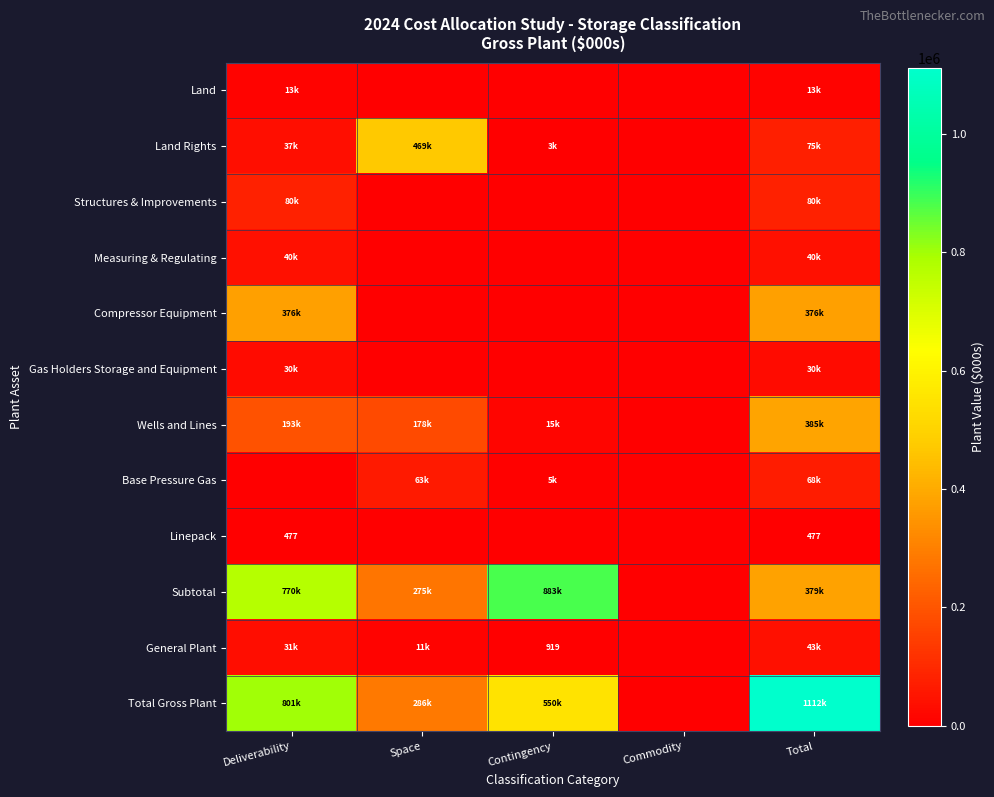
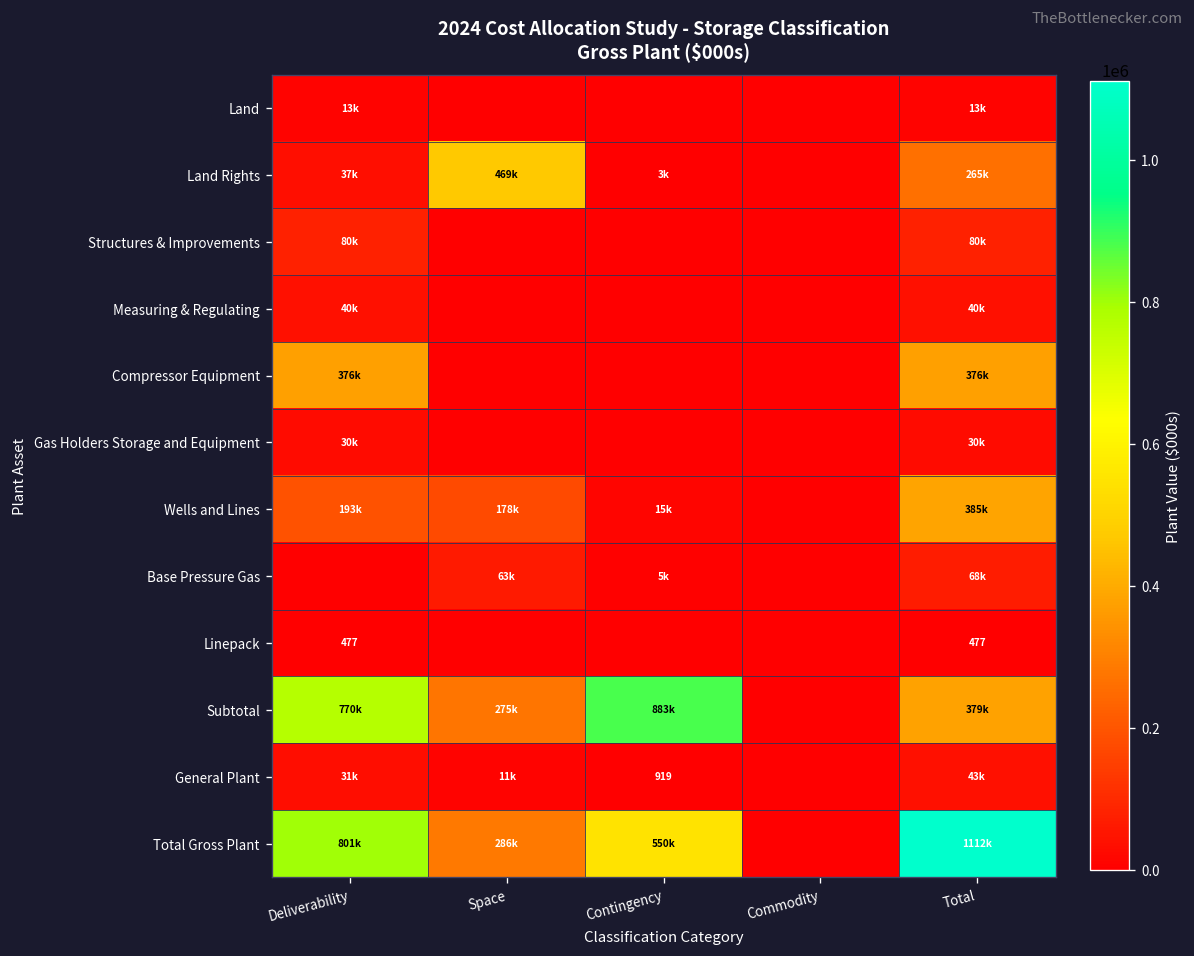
Land Rights, Total: 75k -> 265k
